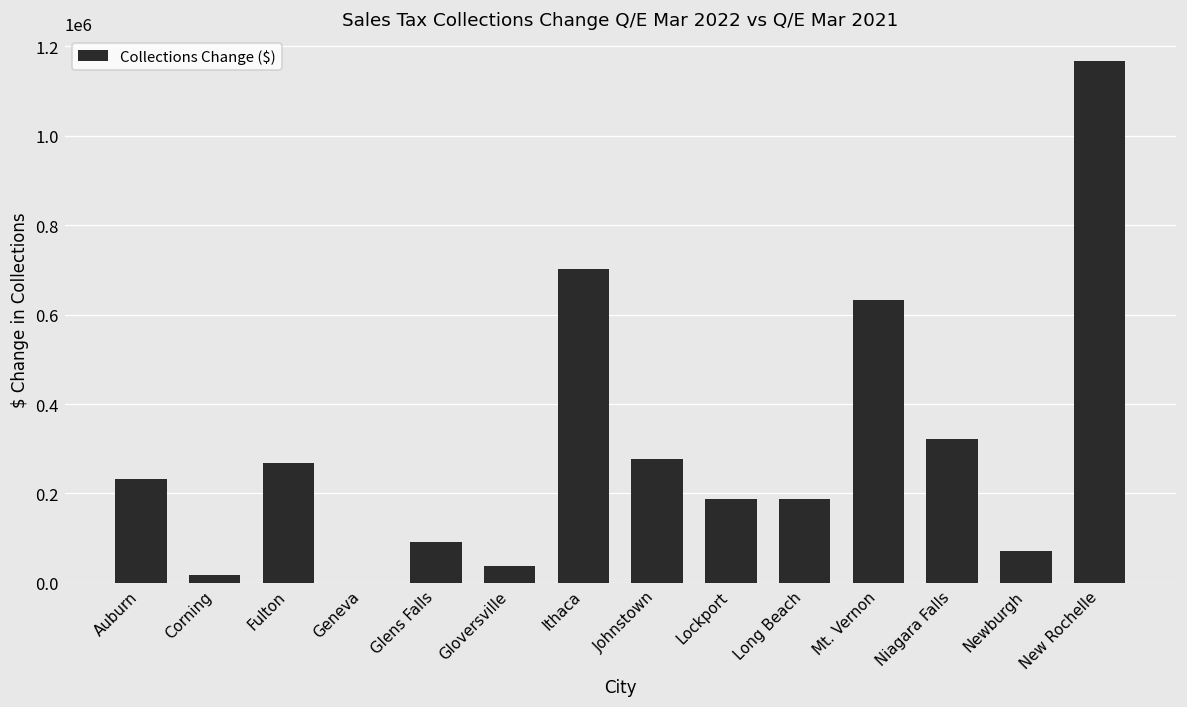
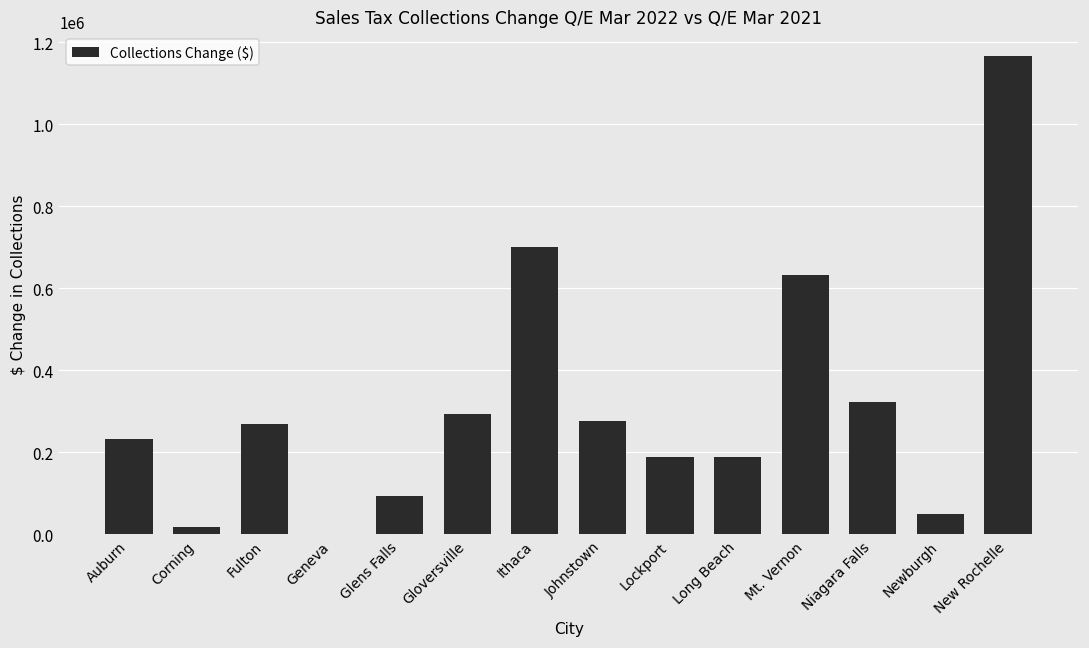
Gloversville: 40000 -> 290000
Newburgh: 70000 -> 50000
